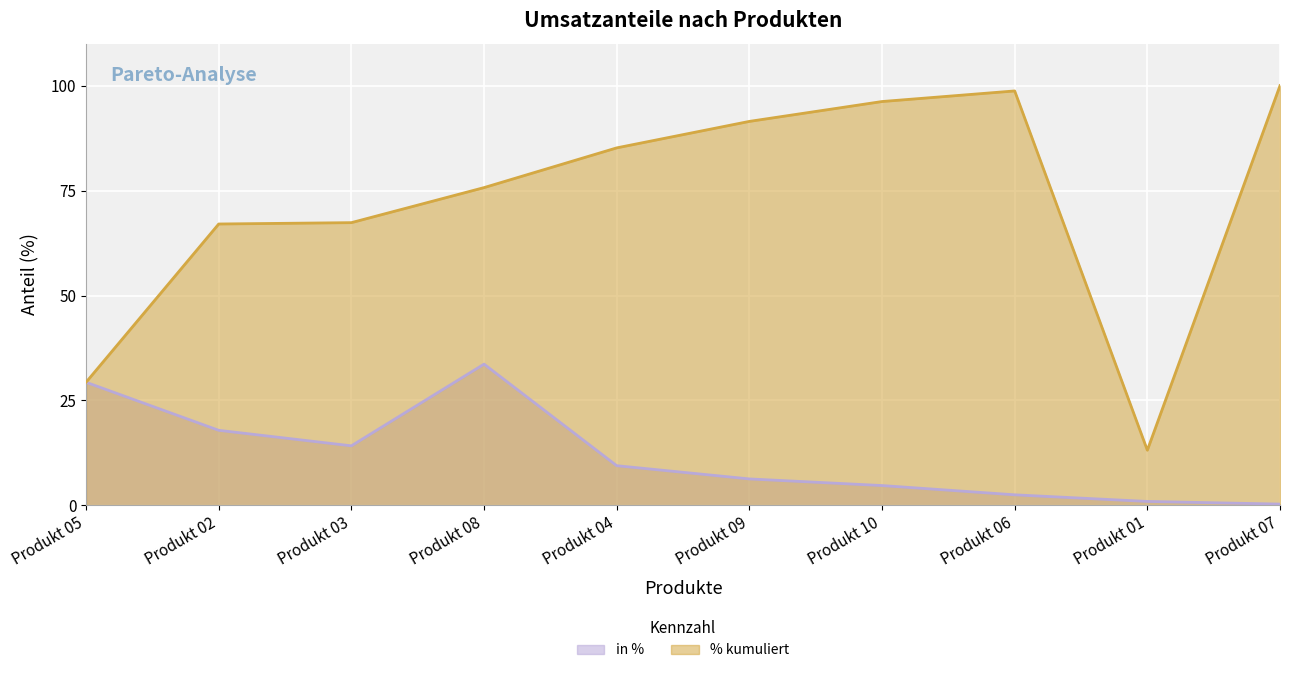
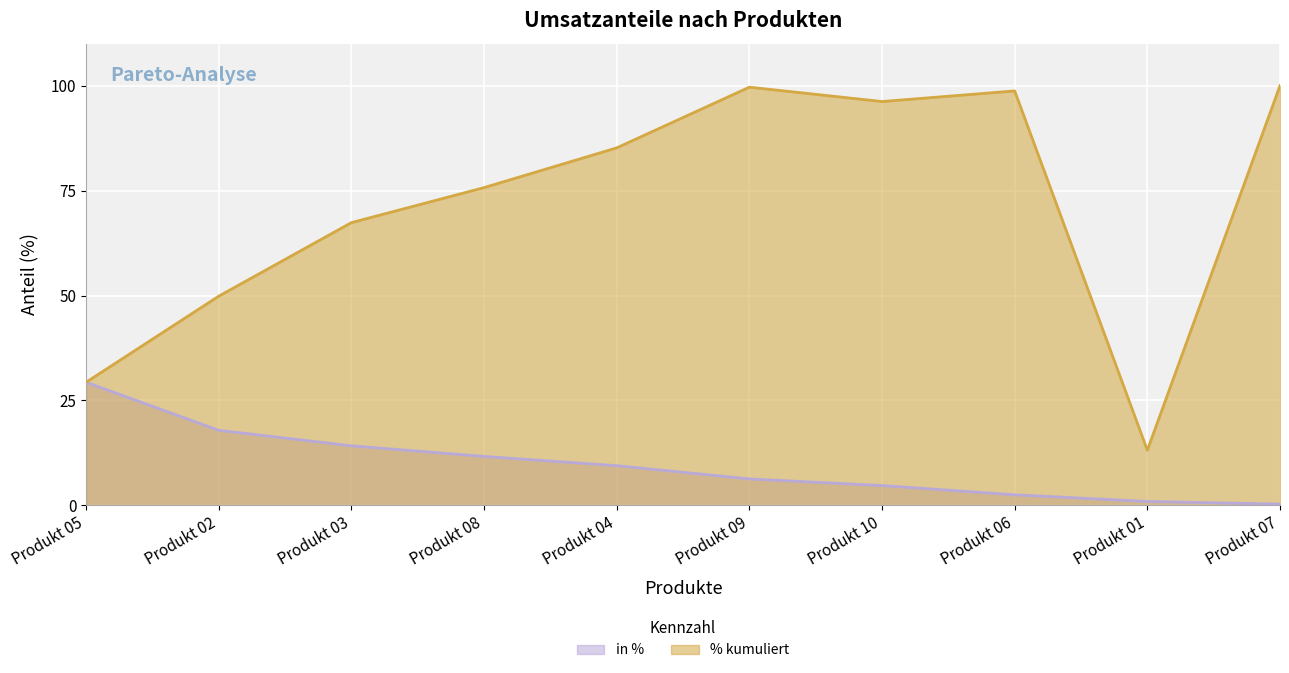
% kumuliert, Produkt 02: 67 -> 50
in %, Produkt 08: 34 -> 12
% kumuliert, Produkt 09: 91 -> 100
